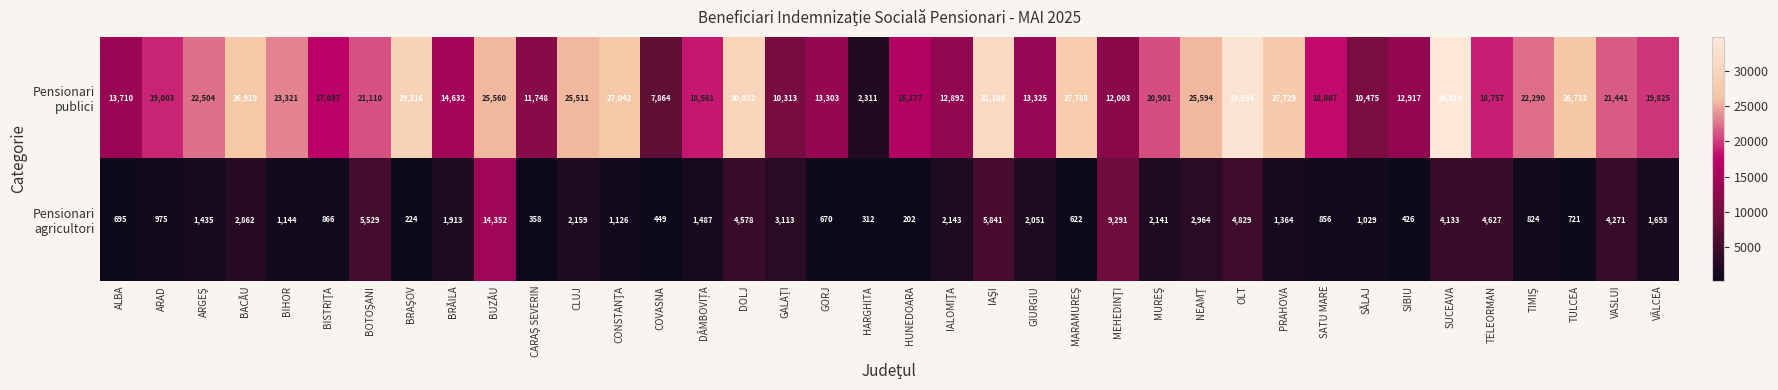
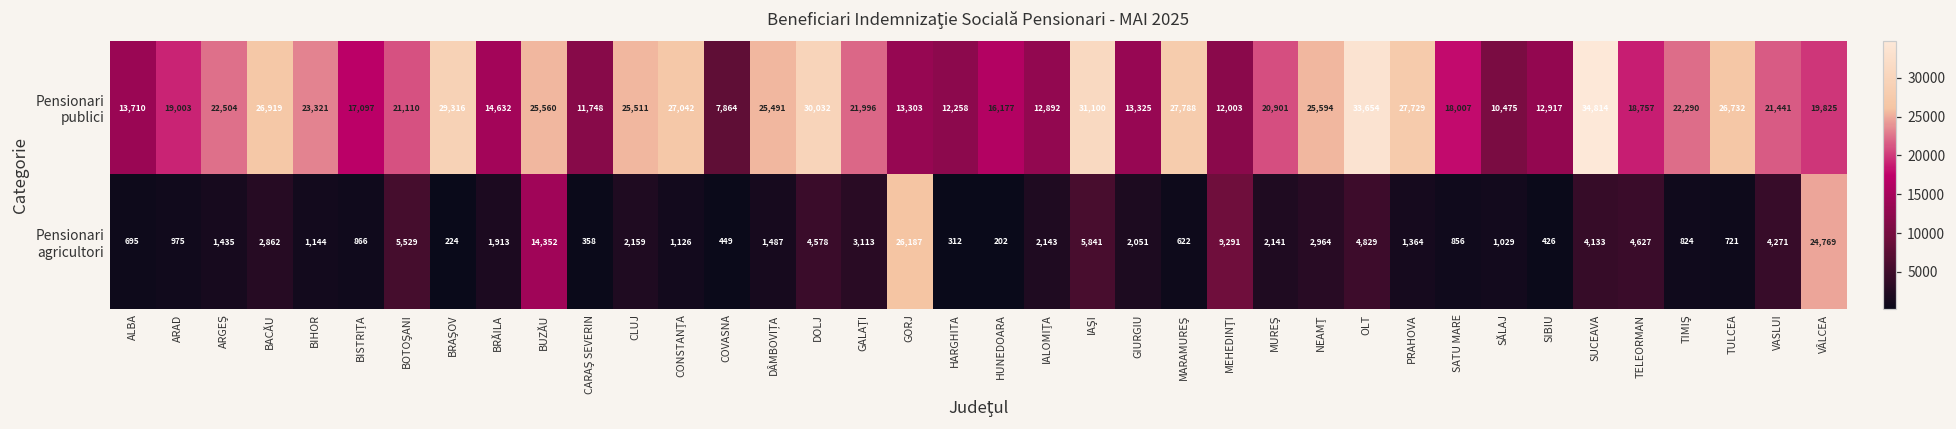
Pensionari publici, DÂMBOVIȚA: 18,561 -> 25,491
Pensionari publici, GALAŢI: 10,313 -> 21,996
Pensionari publici, HARGHITA: 2,311 -> 12,258
Pensionari agricultori, GORJ: 670 -> 26,187
Pensionari agricultori, VÂLCEA: 1,653 -> 24,769
